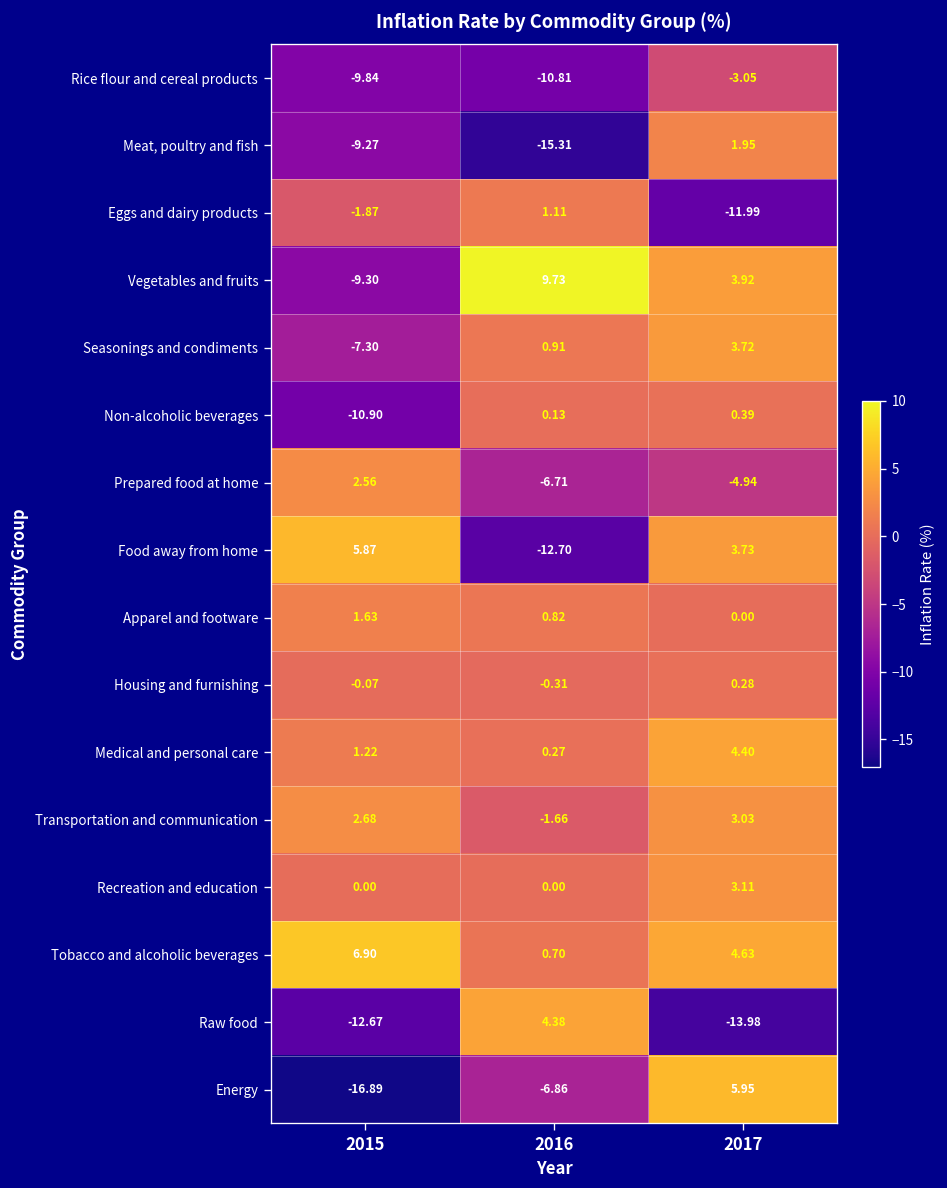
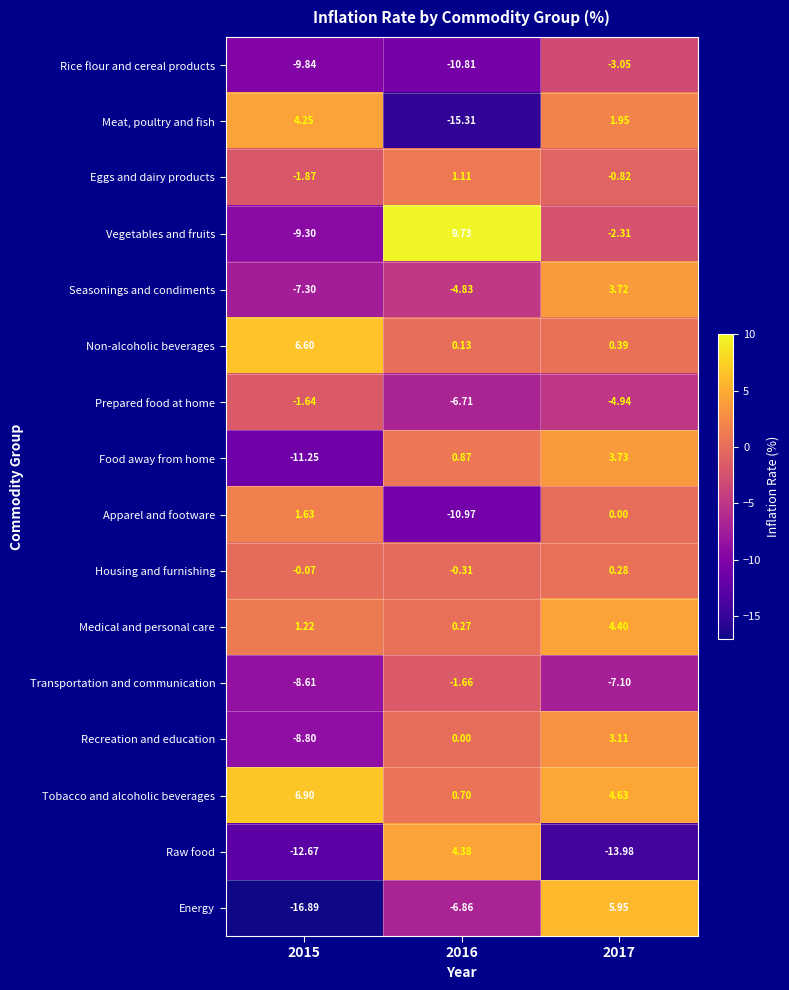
Meat, poultry and fish, 2015: -9.27 -> 4.25
Eggs and dairy products, 2017: -11.99 -> -0.82
Vegetables and fruits, 2017: 3.92 -> -2.31
Seasonings and condiments, 2016: 0.91 -> -4.83
Non-alcoholic beverages, 2015: -10.90 -> 6.60
Prepared food at home, 2015: 2.56 -> -1.64
Food away from home, 2015: 5.87 -> -11.25
Food away from home, 2016: -12.70 -> 0.87
Apparel and footware, 2016: 0.82 -> -10.97
Transportation and communication, 2015: 2.68 -> -8.61
Transportation and communication, 2017: 3.03 -> -7.10
Recreation and education, 2015: 0.00 -> -8.80
